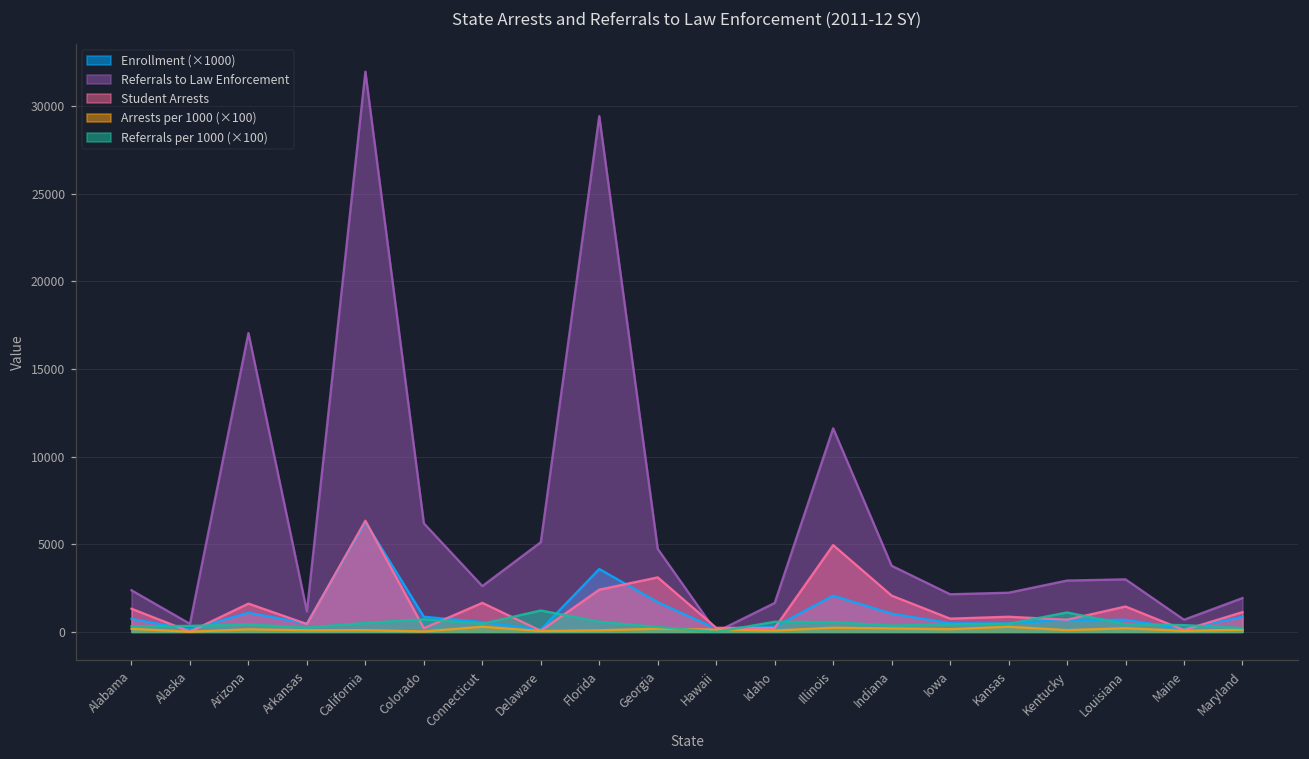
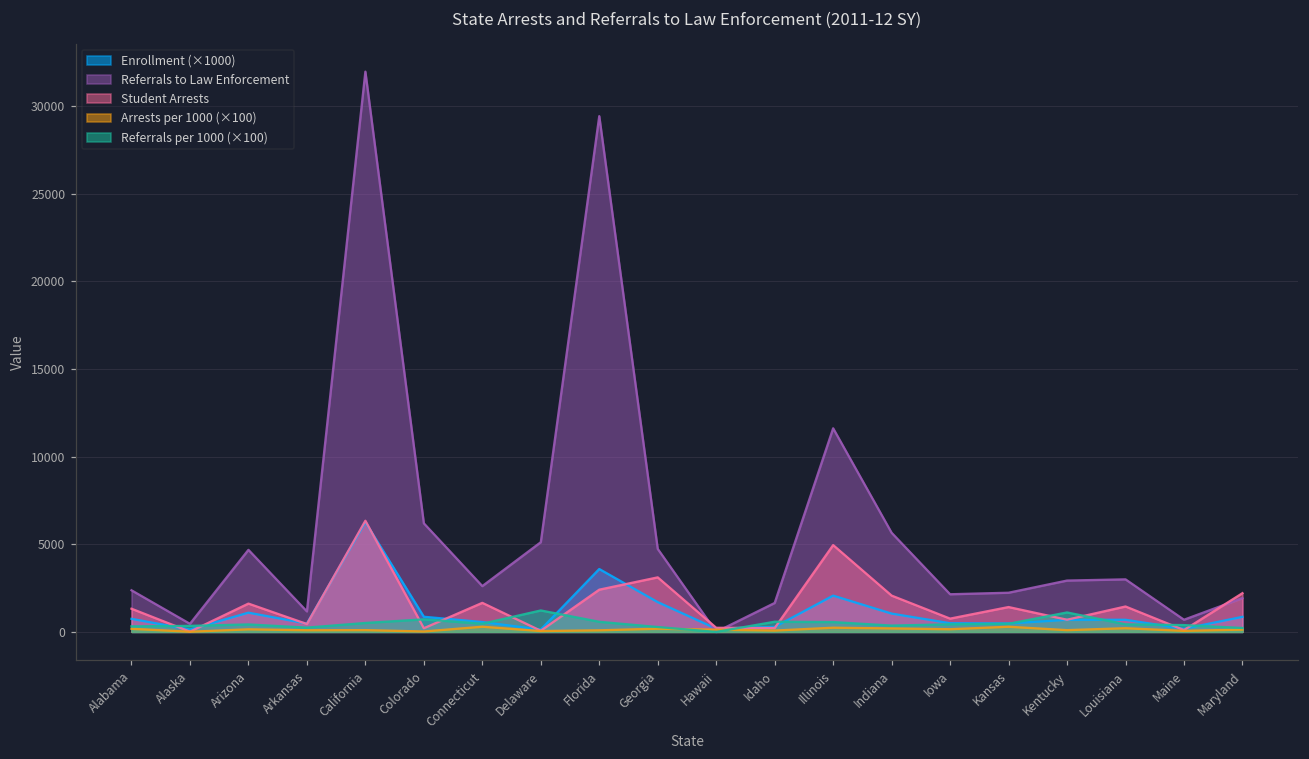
Referrals to Law Enforcement, Arizona: 17000 -> 4700
Referrals to Law Enforcement, Indiana: 3800 -> 5700
Student Arrests, Kansas: 900 -> 1400
Student Arrests, Maryland: 1100 -> 2200
